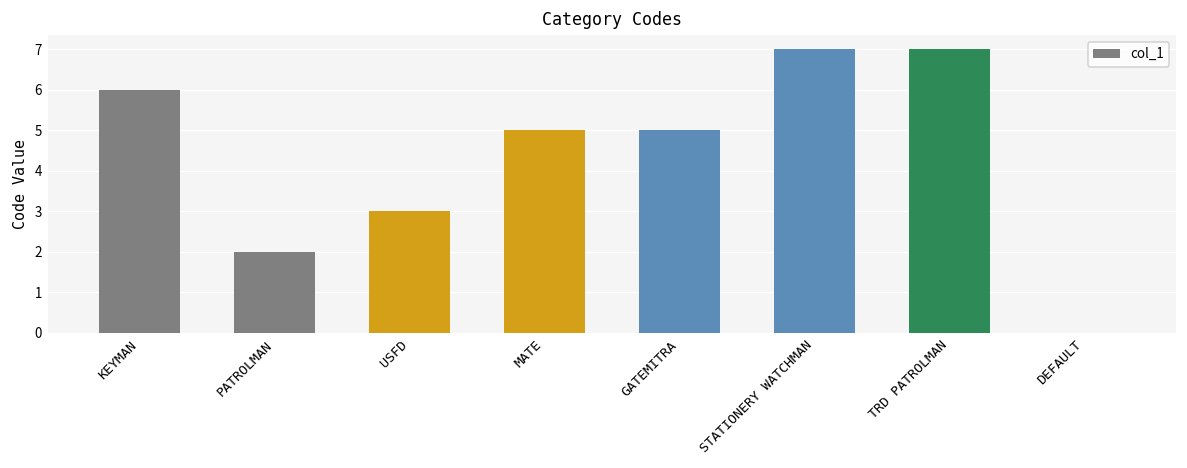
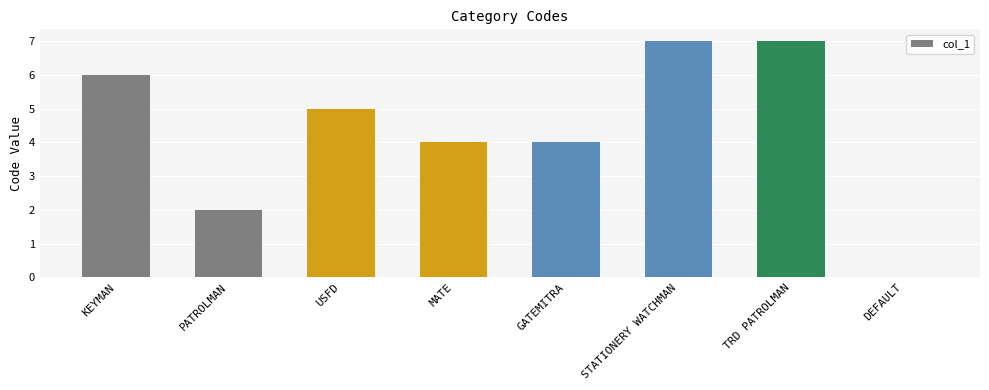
USFD: 3 -> 5
MATE: 5 -> 4
GATEMITRA: 5 -> 4
